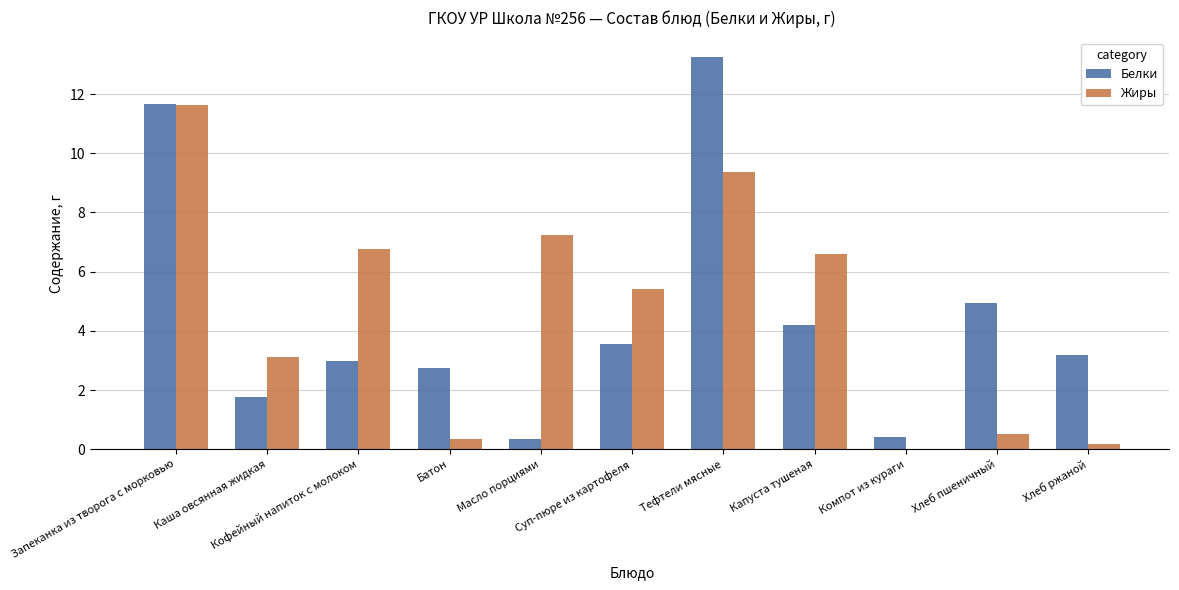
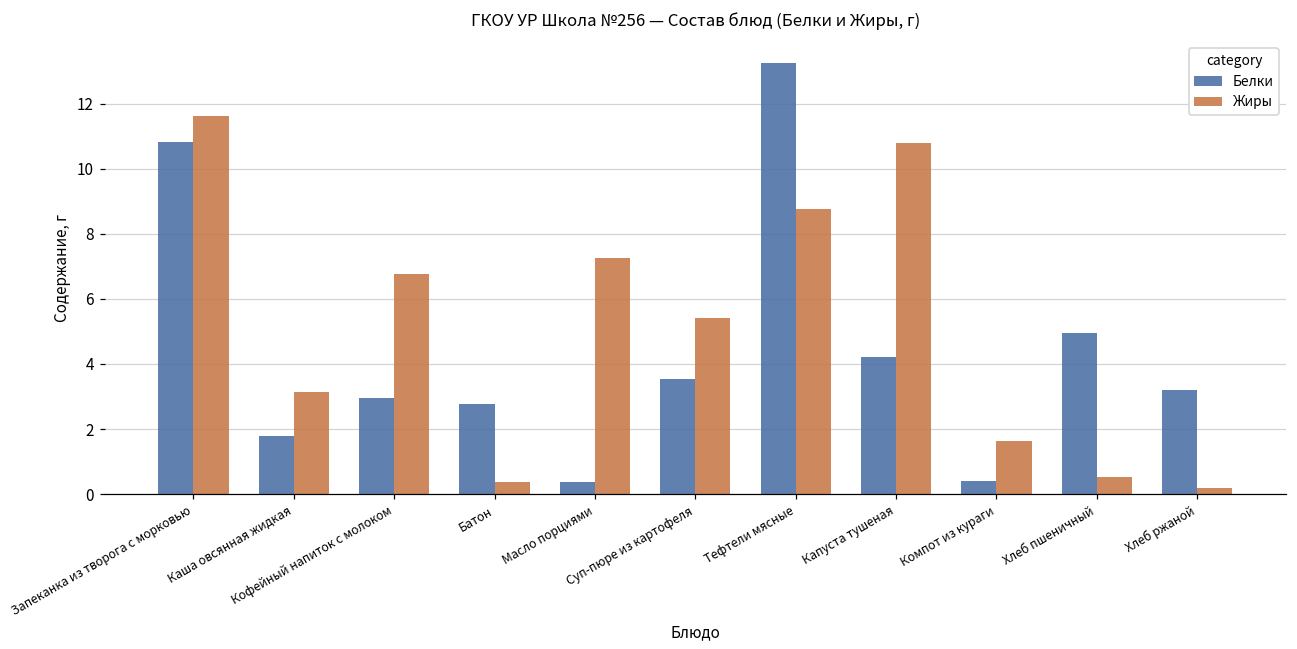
Белки, Запеканка из творога с морковью: 11.7 -> 10.8
Жиры, Тефтели мясные: 9.4 -> 8.8
Жиры, Капуста тушеная: 6.6 -> 10.8
Жиры, Компот из кураги: 0.0 -> 1.6
